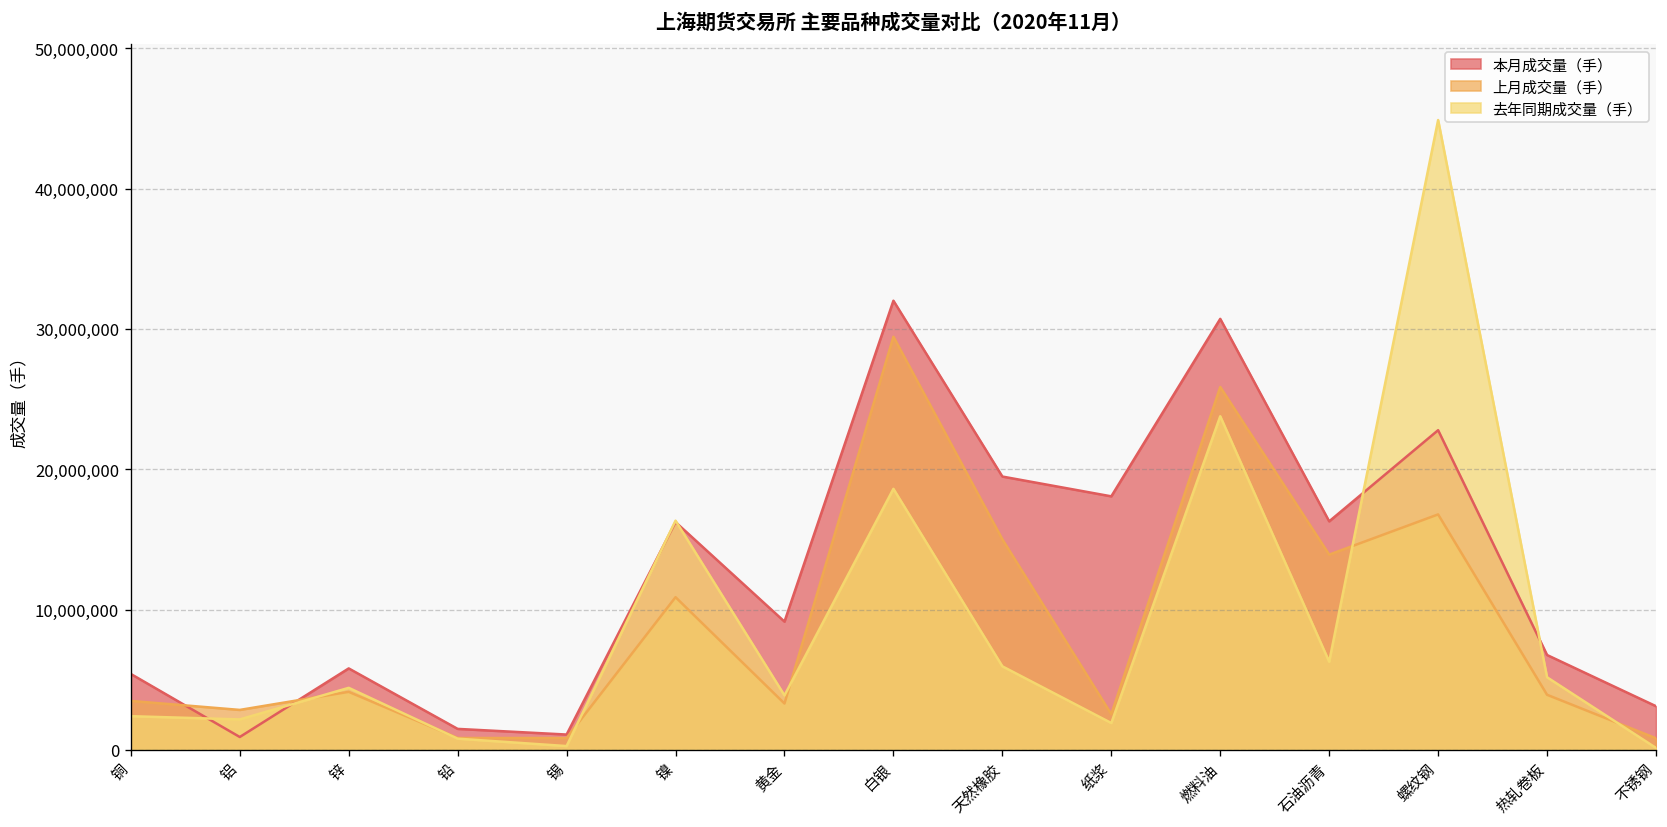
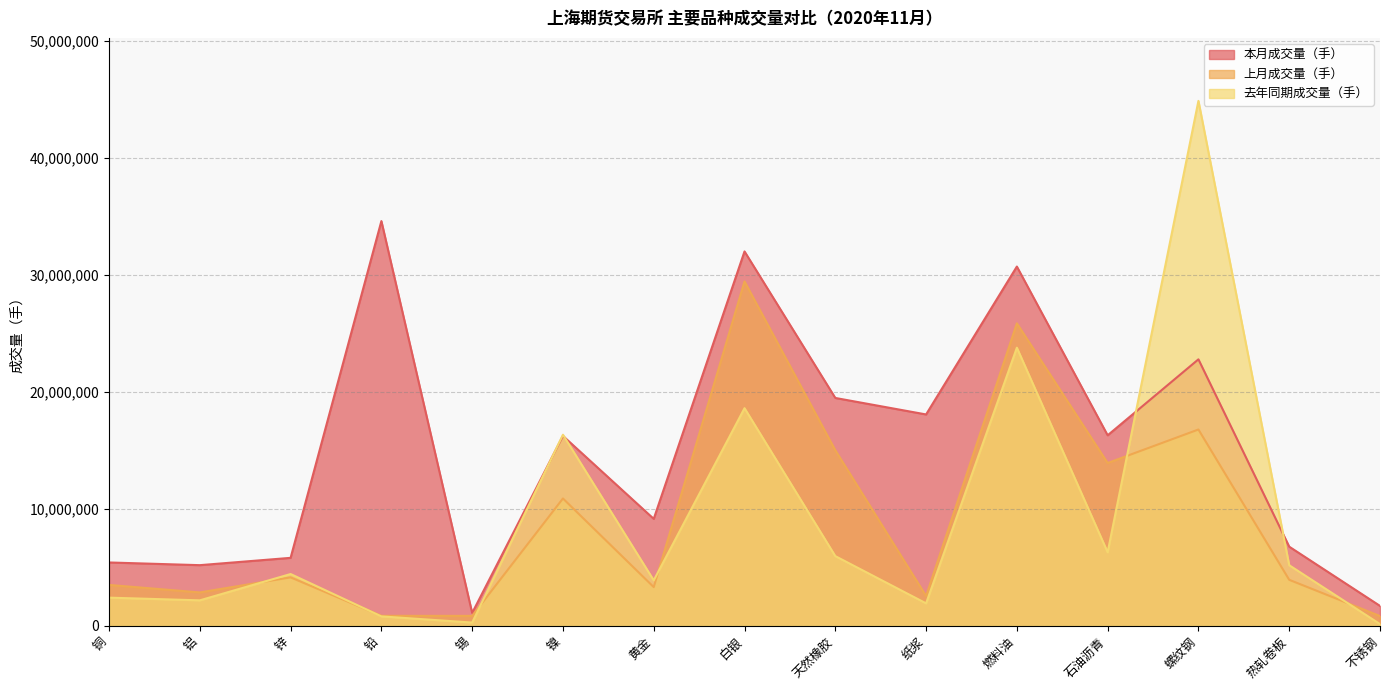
本月成交量（手）, 铝: 900,000 -> 5,200,000
本月成交量（手）, 铅: 1,500,000 -> 34,600,000
本月成交量（手）, 不锈钢: 3,100,000 -> 1,700,000
